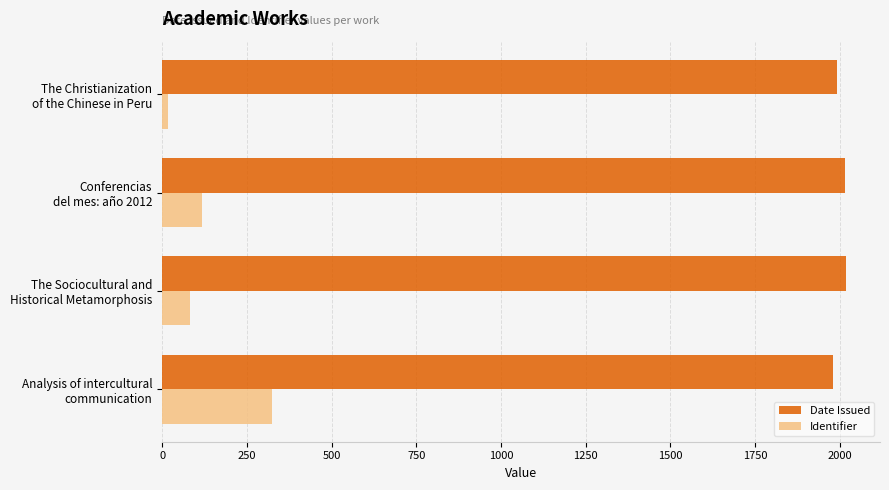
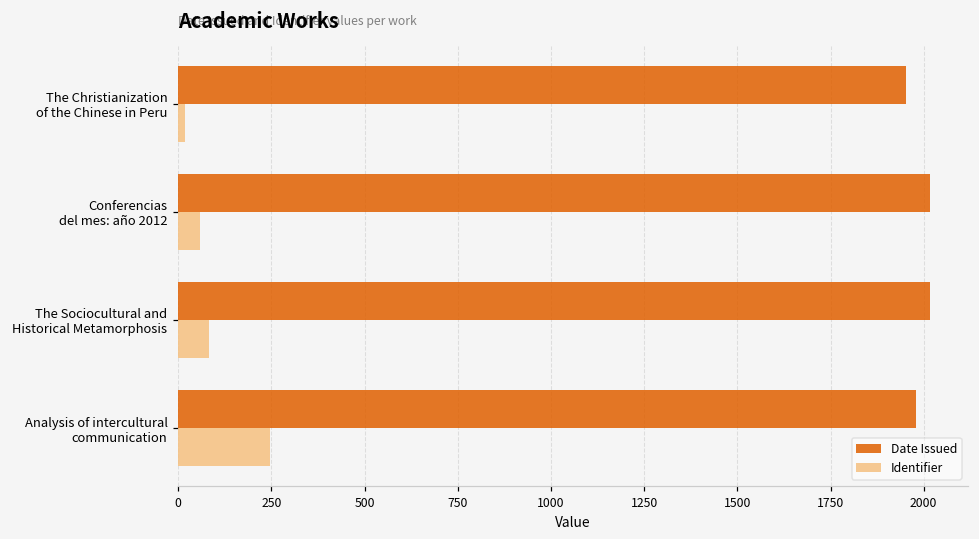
Date Issued, The Christianization of the Chinese in Peru: 1990 -> 1950
Identifier, Conferencias del mes: año 2012: 120 -> 60
Identifier, Analysis of intercultural communication: 330 -> 250
